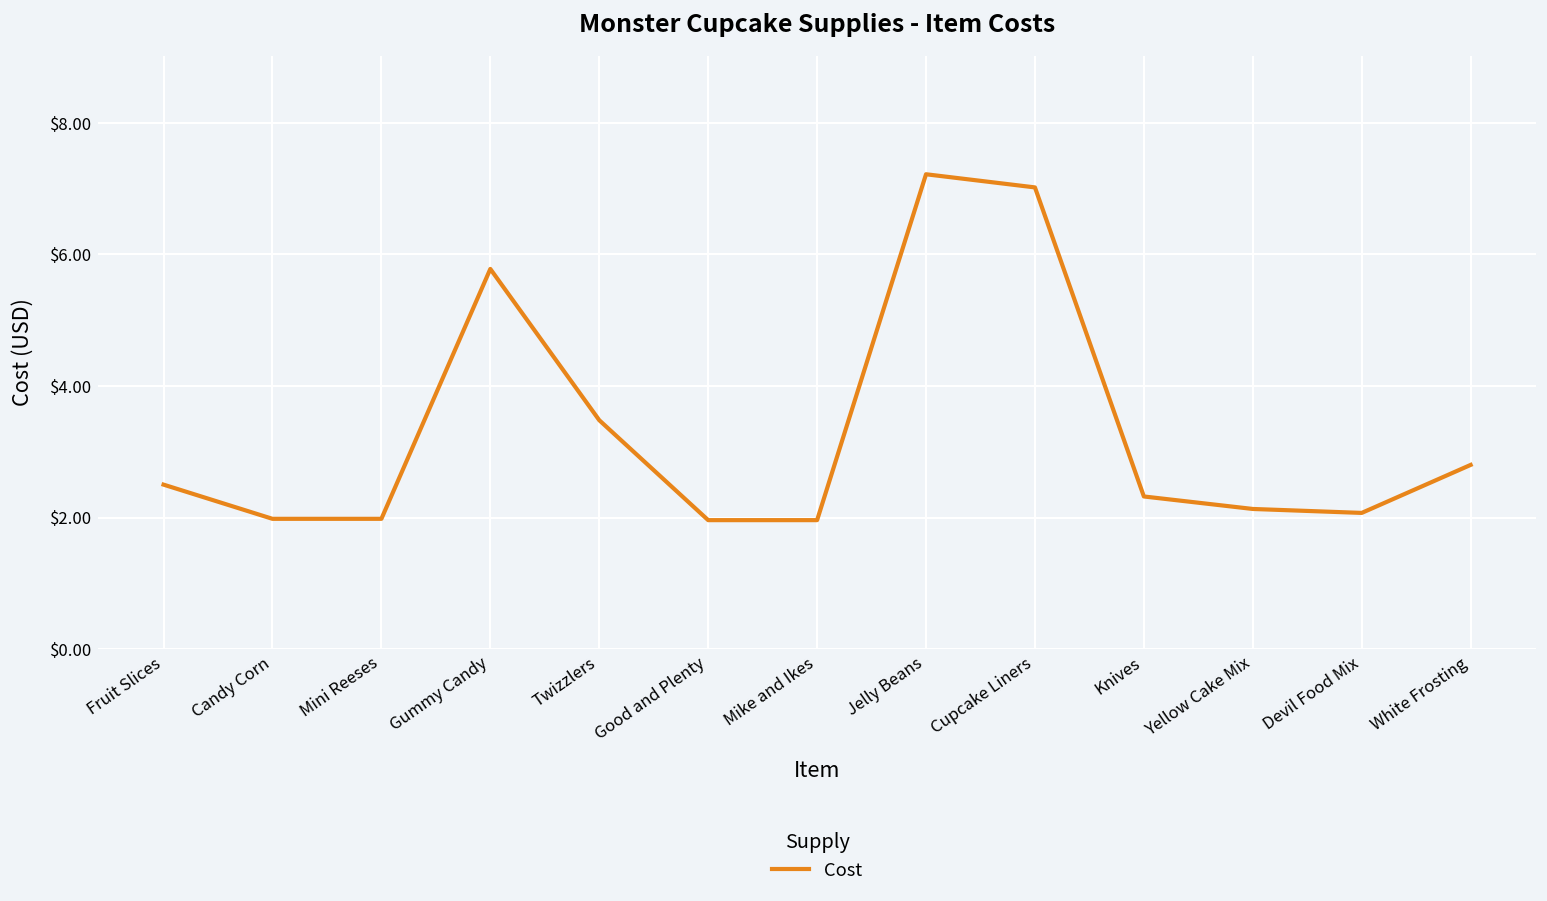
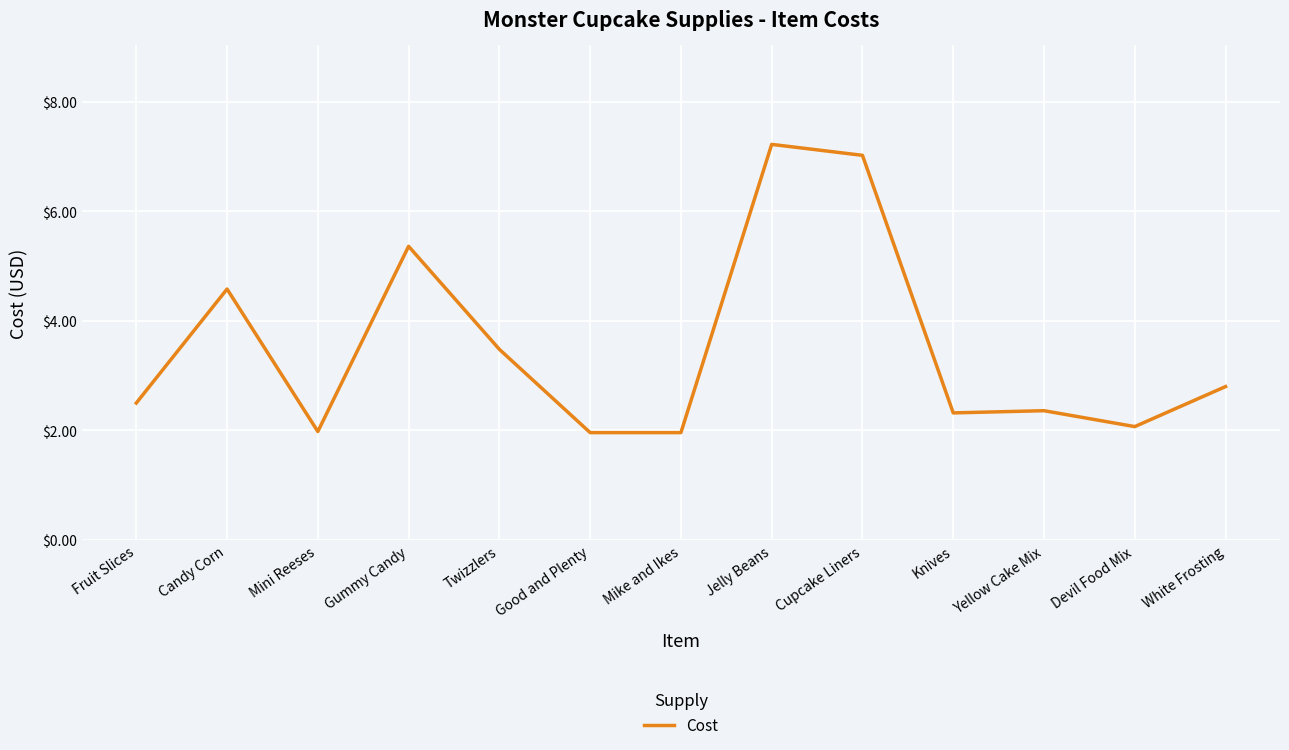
Candy Corn: $2.0 -> $4.6
Gummy Candy: $5.8 -> $5.4
Yellow Cake Mix: $2.1 -> $2.4
